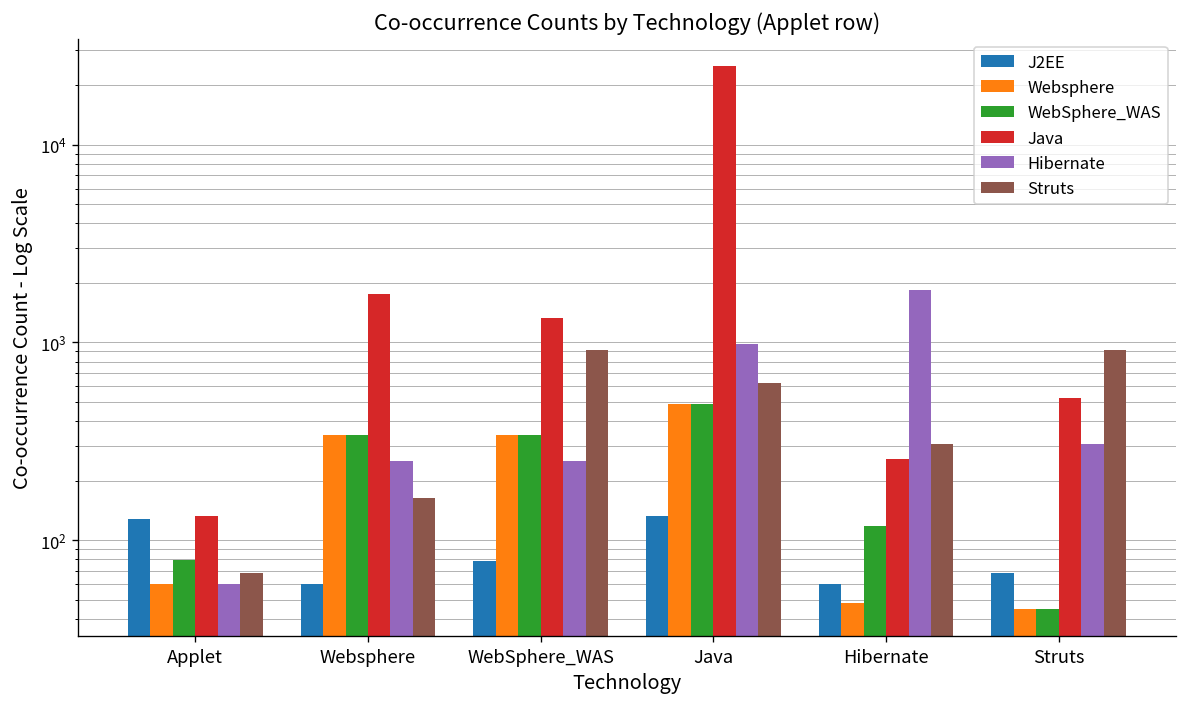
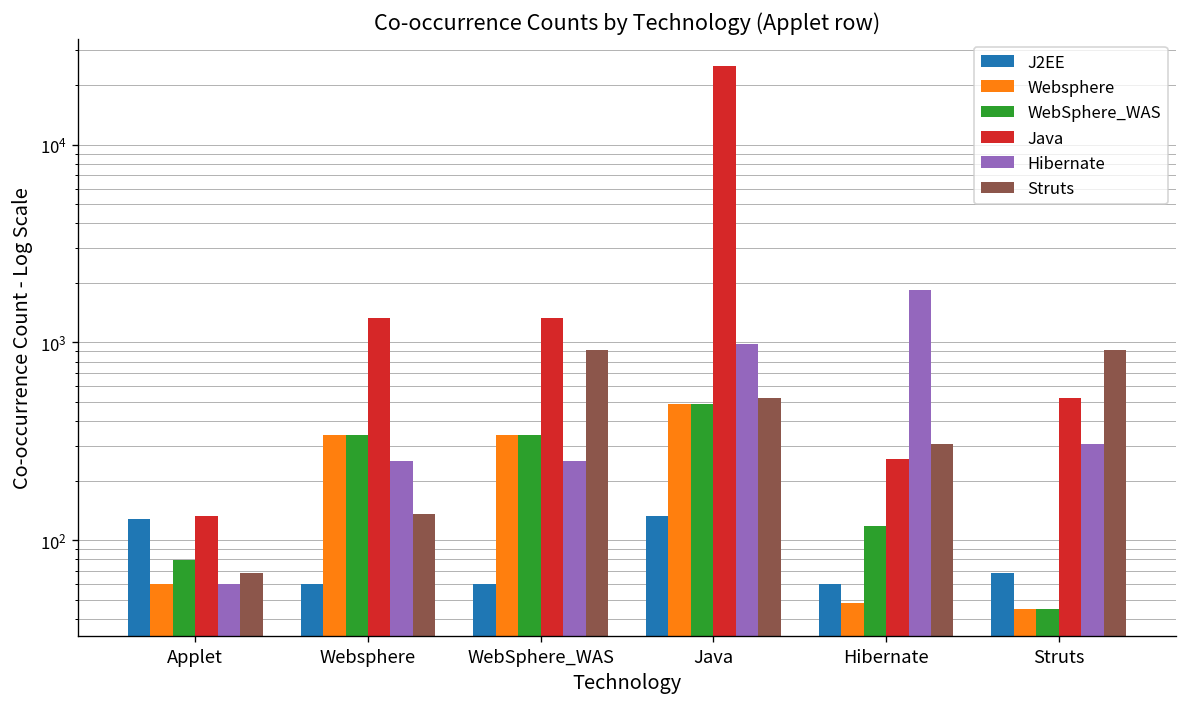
Java, Websphere: 1800 -> 1300
Struts, Websphere: 160 -> 140
J2EE, WebSphere_WAS: 80 -> 60
Struts, Java: 630 -> 520
